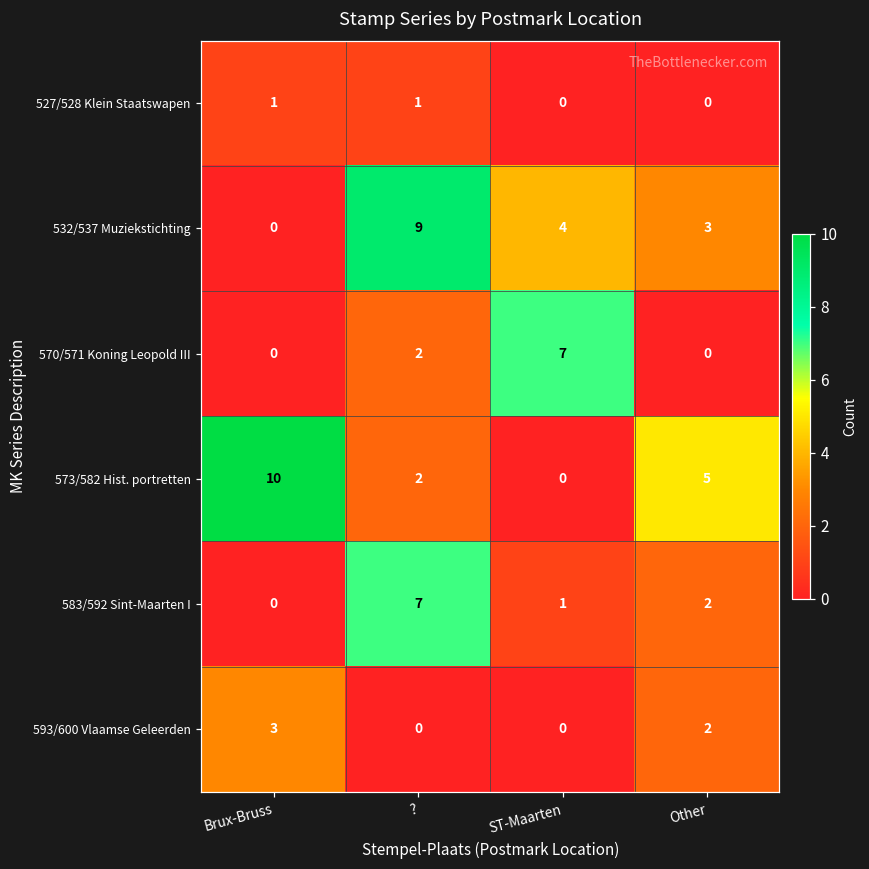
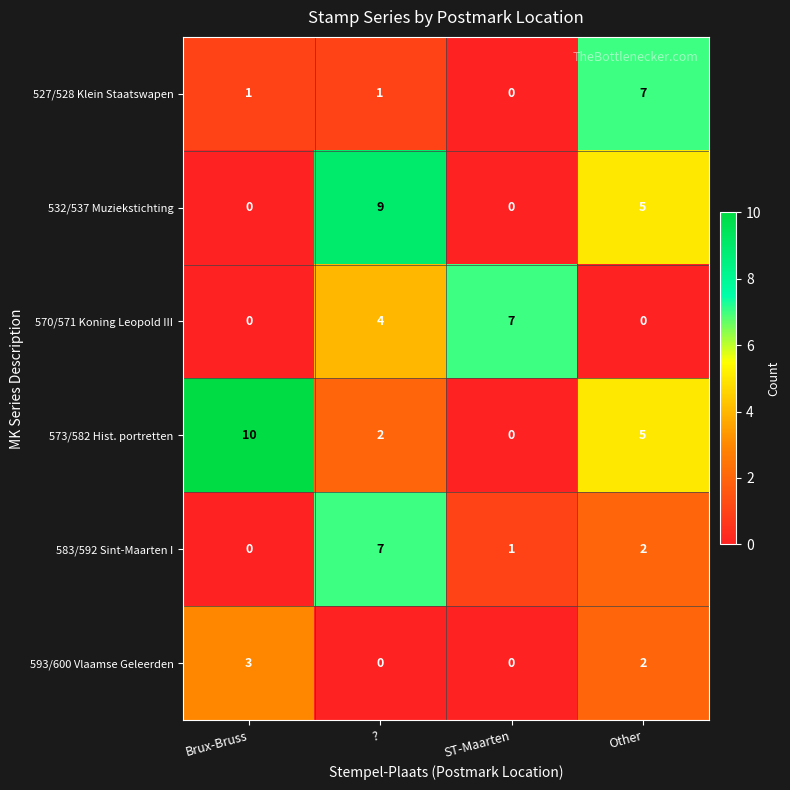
527/528 Klein Staatswapen, Other: 0 -> 7
532/537 Muziekstichting, ST-Maarten: 4 -> 0
532/537 Muziekstichting, Other: 3 -> 5
570/571 Koning Leopold III, ?: 2 -> 4
